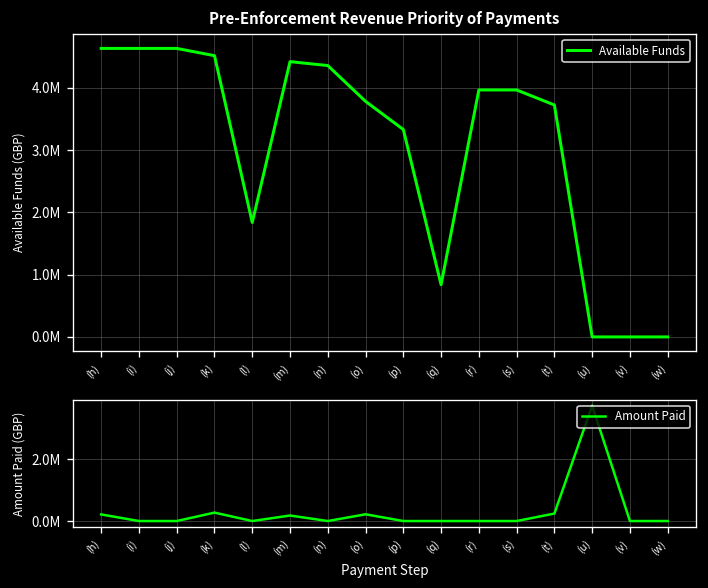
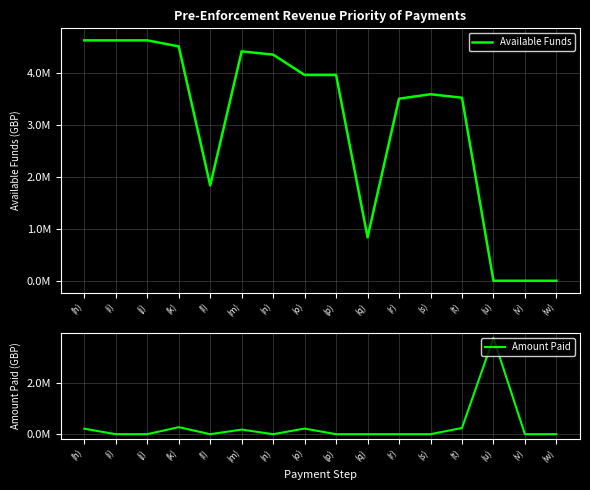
Pre-Enforcement Revenue Priority of Payments, (o): 3800000 -> 4000000
Pre-Enforcement Revenue Priority of Payments, (p): 3300000 -> 4000000
Pre-Enforcement Revenue Priority of Payments, (r): 4000000 -> 3500000
Pre-Enforcement Revenue Priority of Payments, (s): 4000000 -> 3600000
Pre-Enforcement Revenue Priority of Payments, (t): 3700000 -> 3500000
